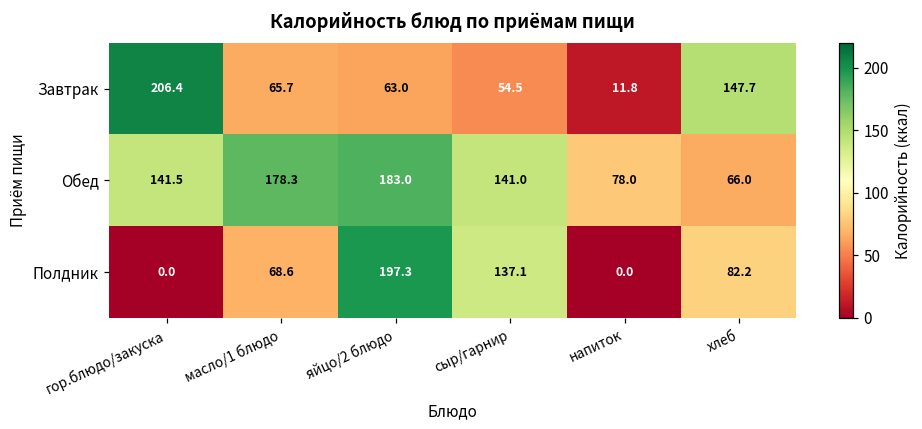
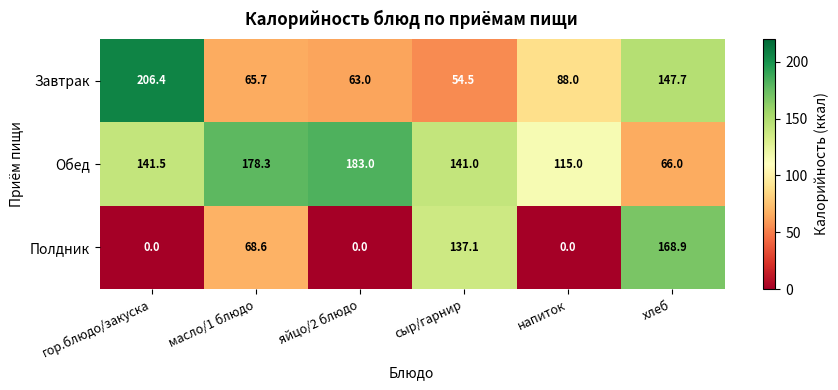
Завтрак, напиток: 11.8 -> 88.0
Обед, напиток: 78.0 -> 115.0
Полдник, яйцо/2 блюдо: 197.3 -> 0.0
Полдник, хлеб: 82.2 -> 168.9
